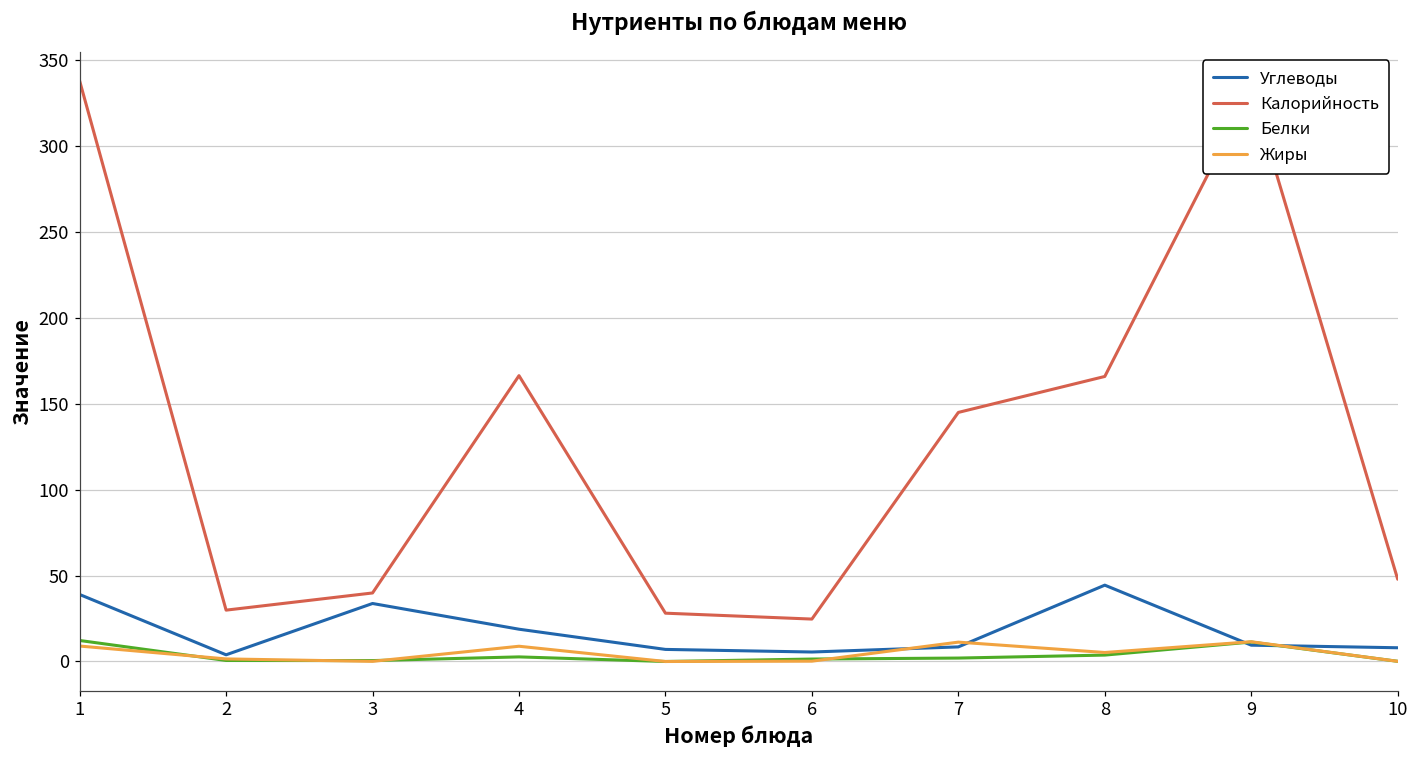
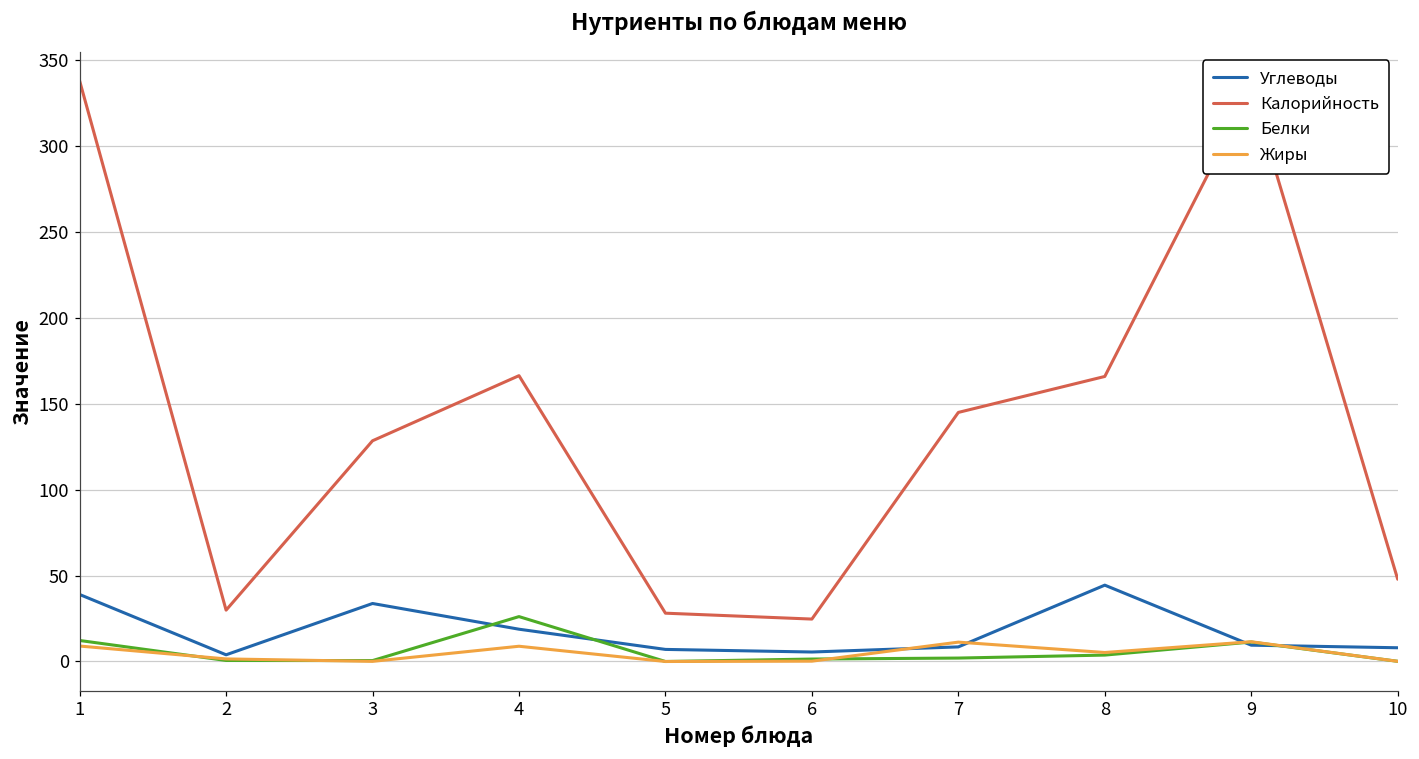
Калорийность, 3: 40 -> 129
Белки, 4: 3 -> 26
